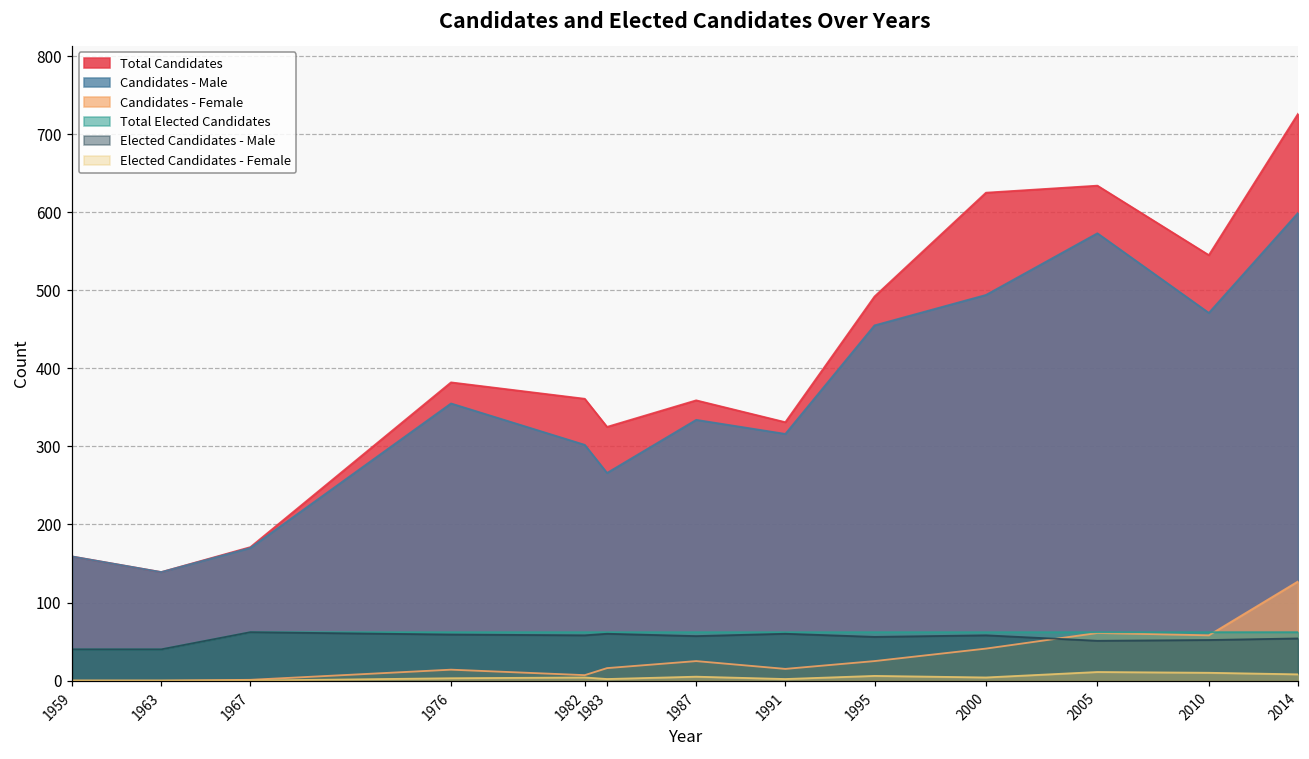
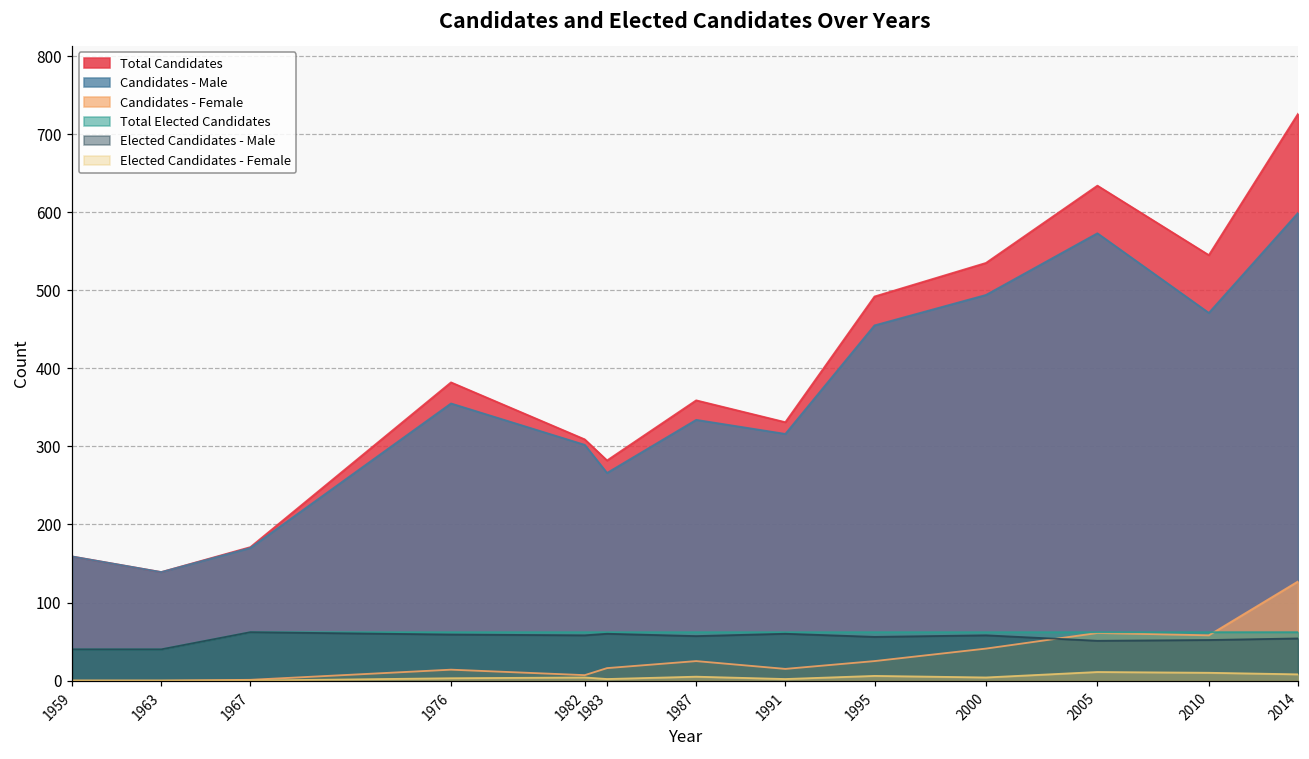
Total Candidates, 1982: 360 -> 310
Total Candidates, 1983: 330 -> 280
Total Candidates, 2000: 630 -> 540
